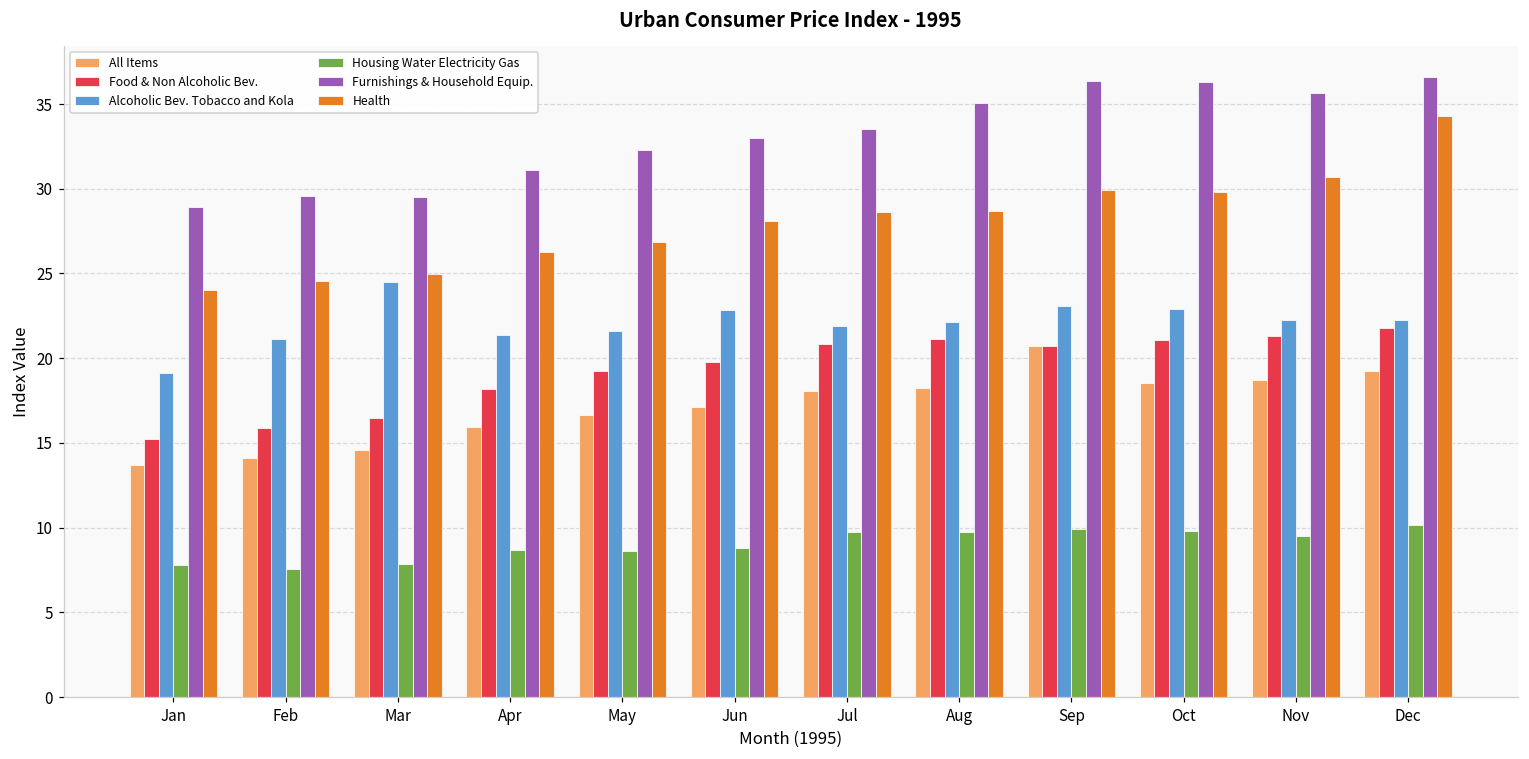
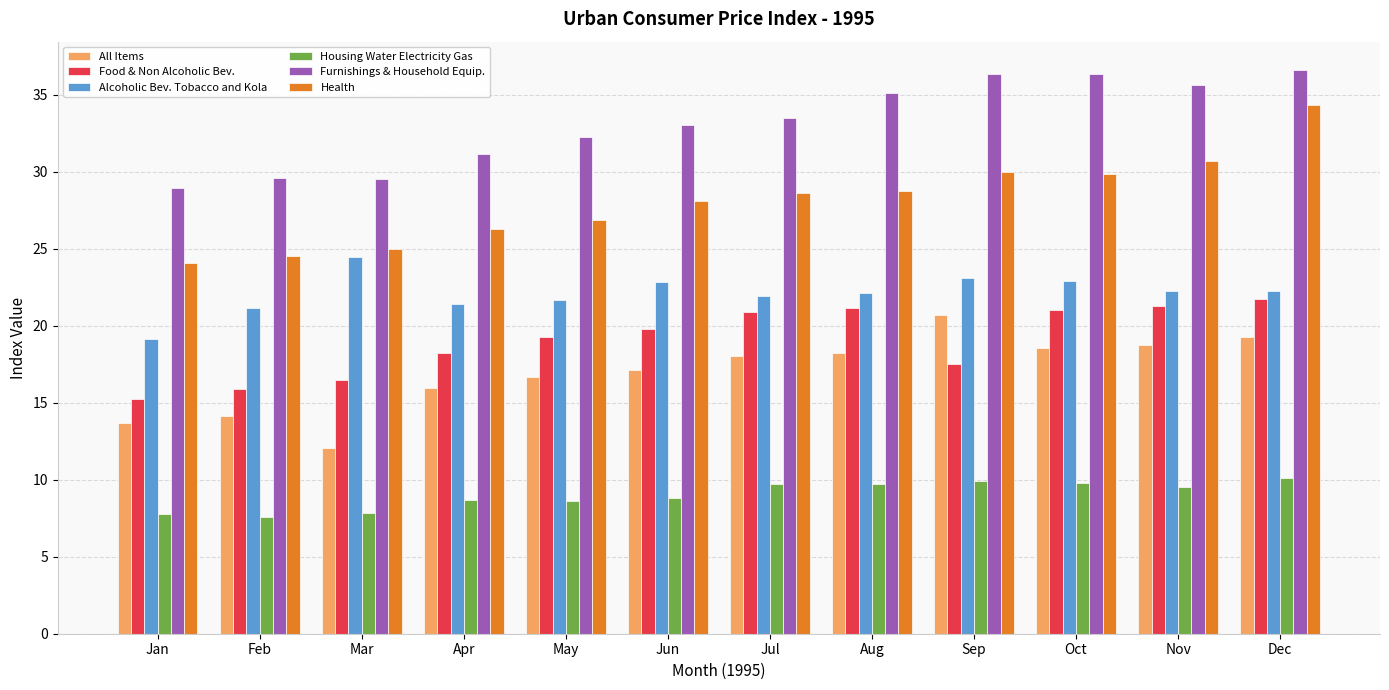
All Items, Mar: 14.6 -> 12.0
Food & Non Alcoholic Bev., Sep: 20.7 -> 17.5
